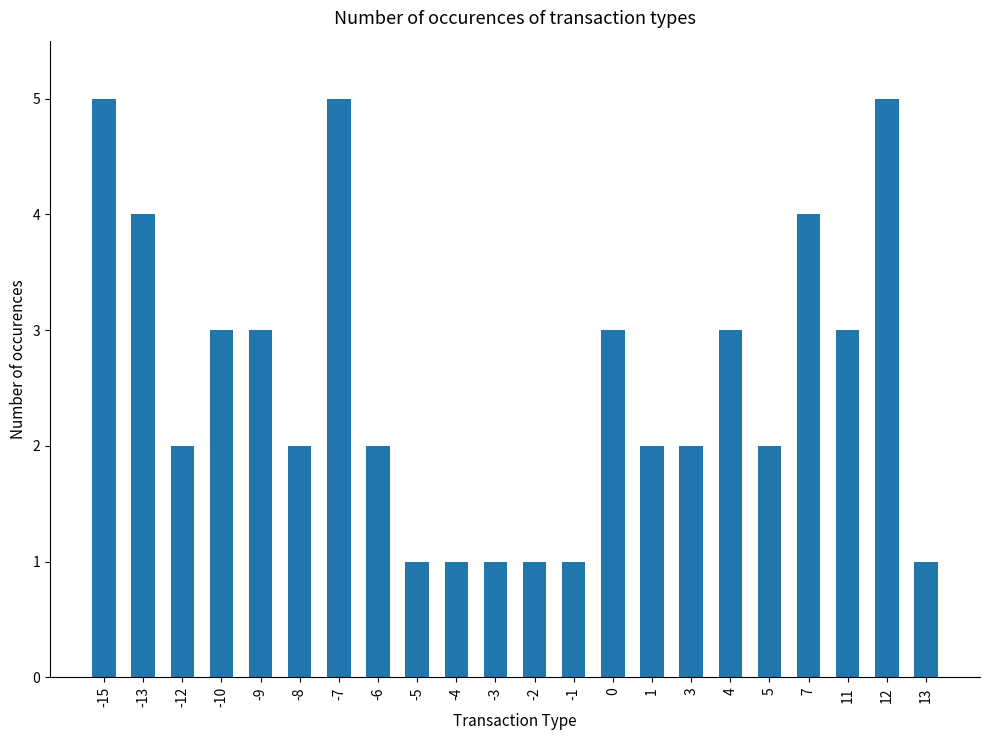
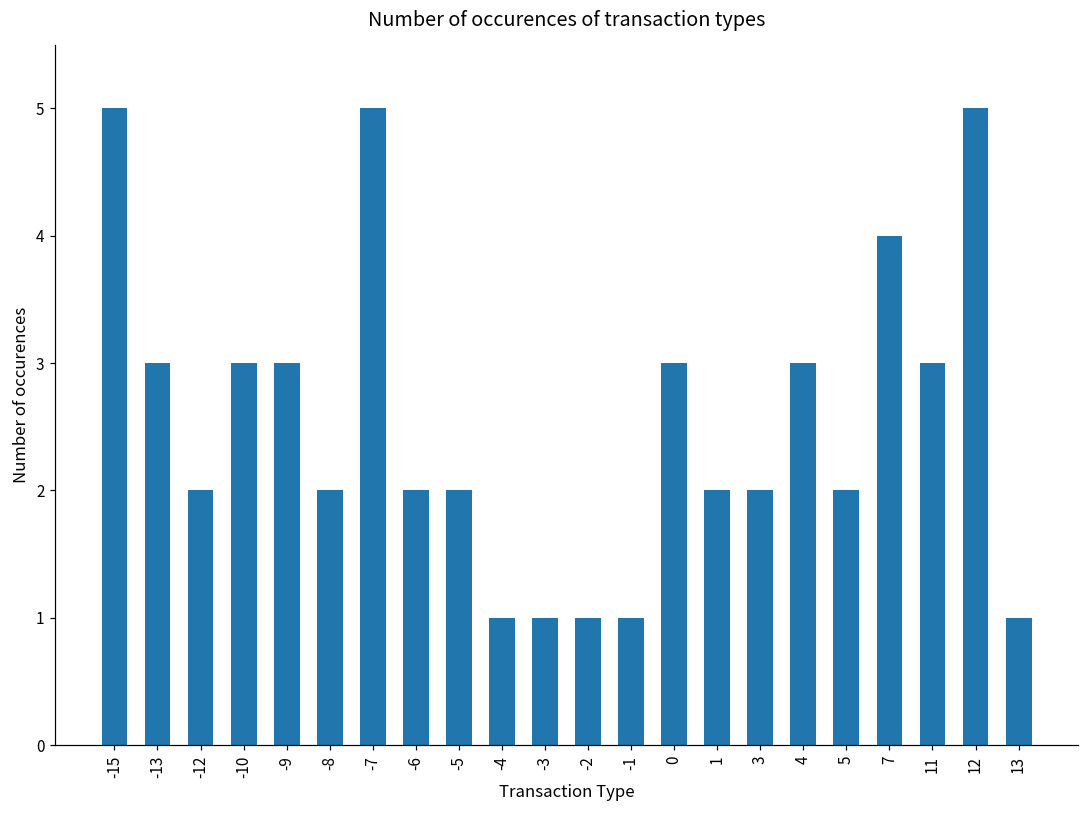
-13: 4 -> 3
-5: 1 -> 2
